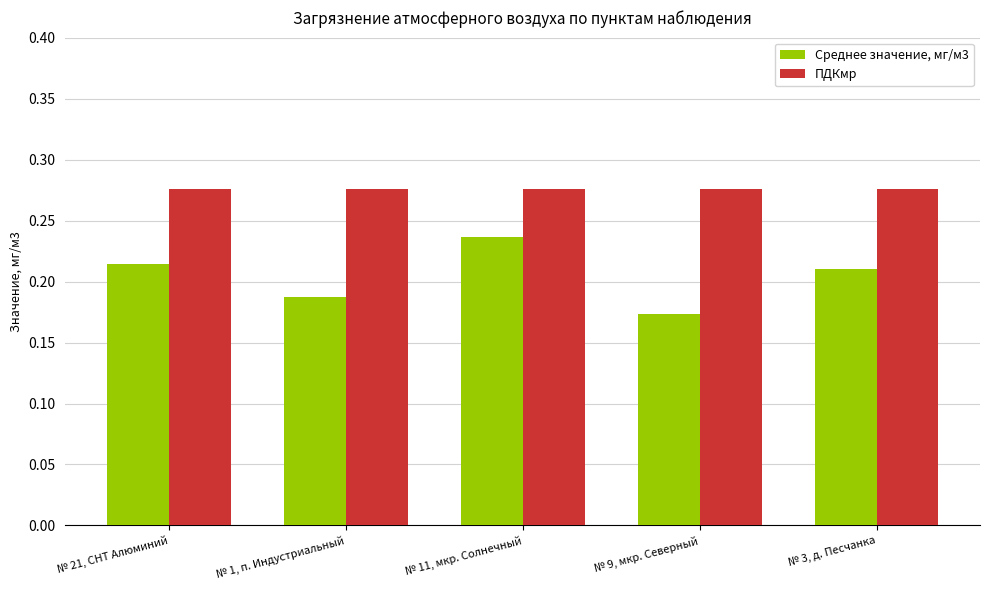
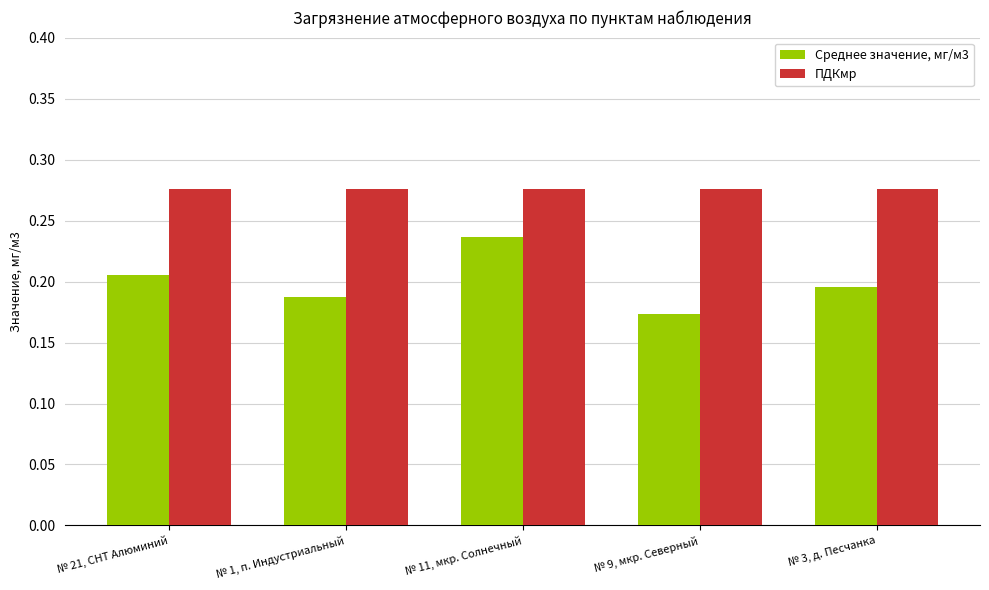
Среднее значение, мг/м3, № 21, СНТ Алюминий: 0.215 -> 0.205
Среднее значение, мг/м3, № 3, д. Песчанка: 0.210 -> 0.195
